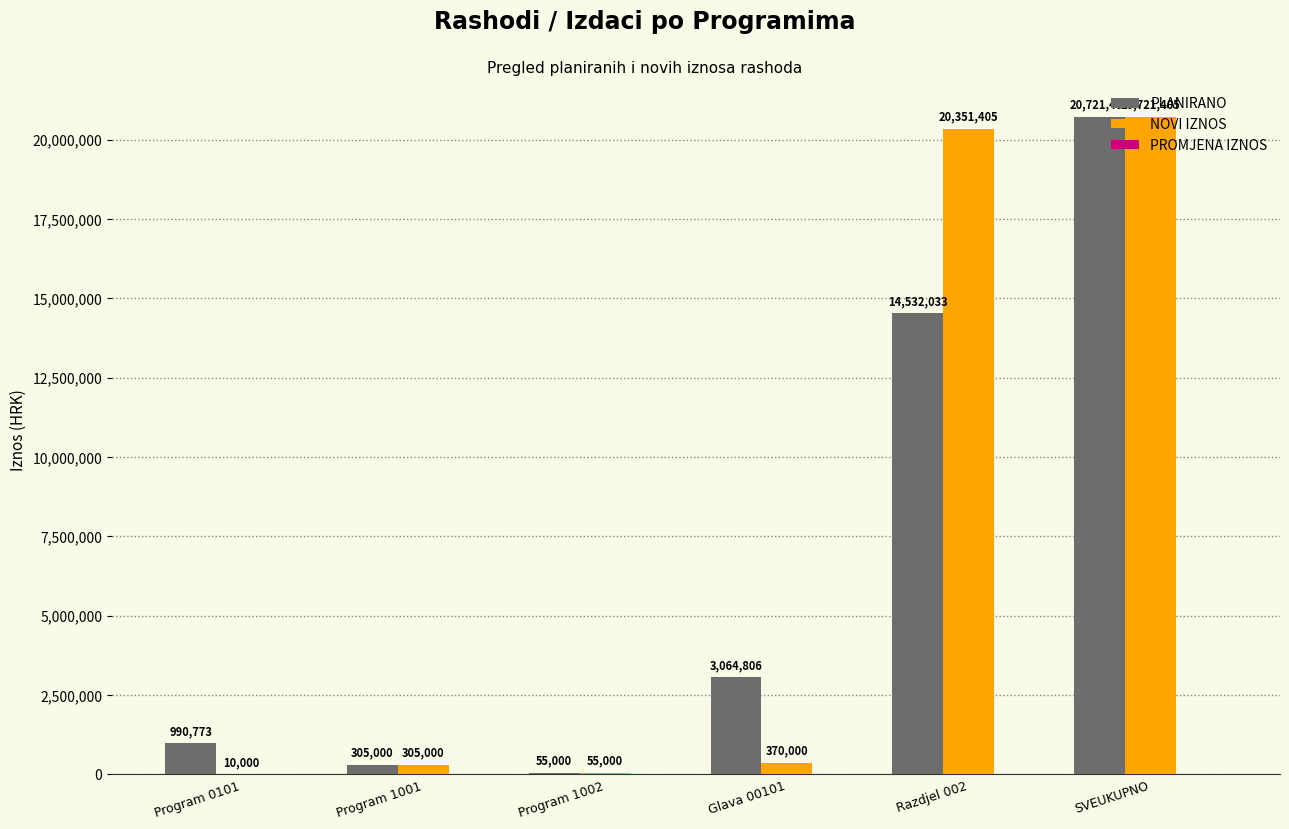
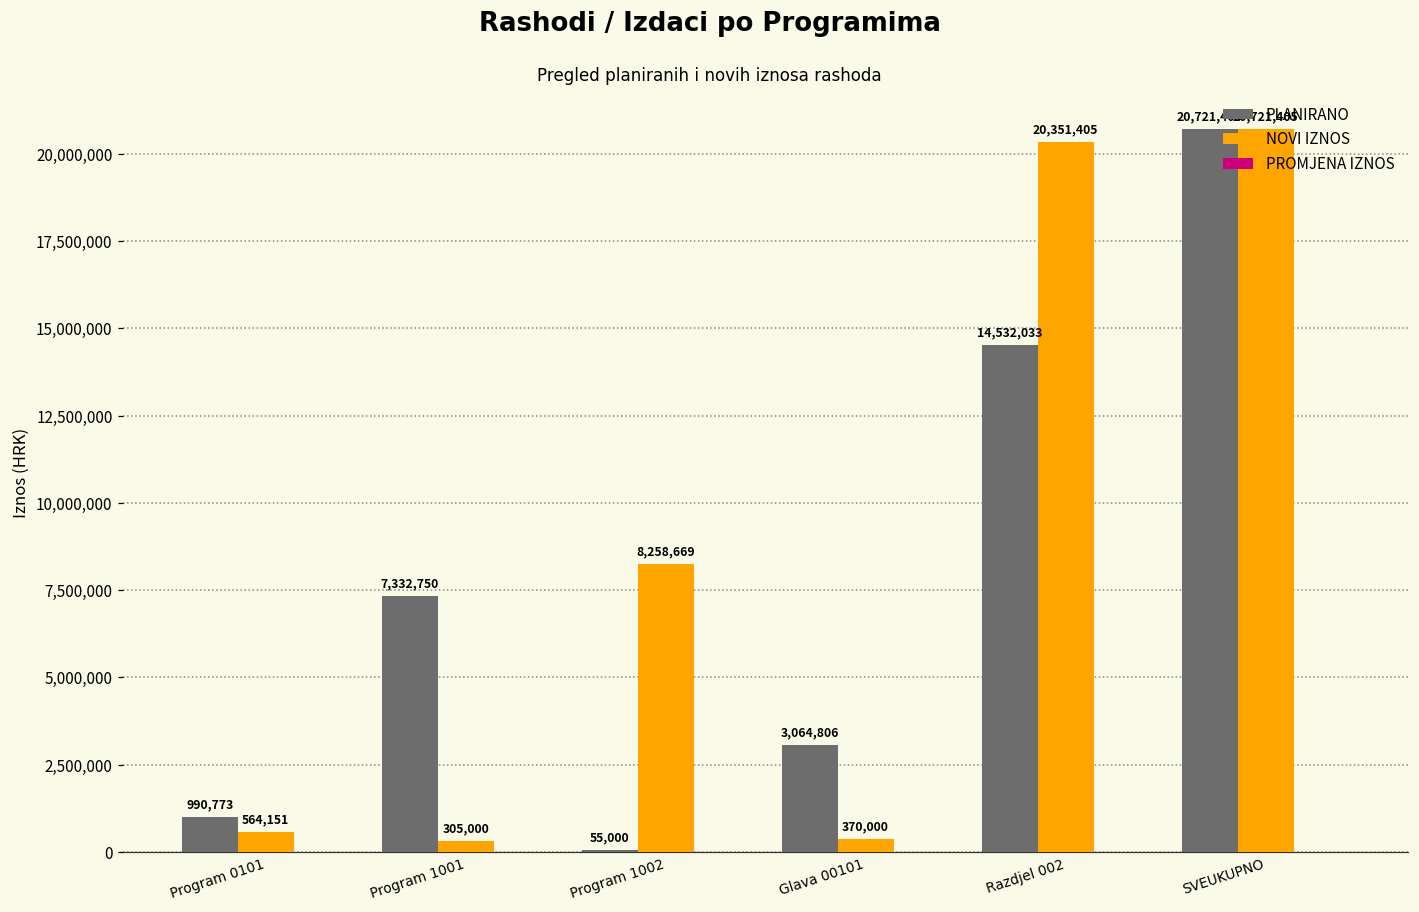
NOVI IZNOS, Program 0101: 10,000 -> 564,151
PLANIRANO, Program 1001: 305,000 -> 7,332,750
NOVI IZNOS, Program 1002: 55,000 -> 8,258,669
